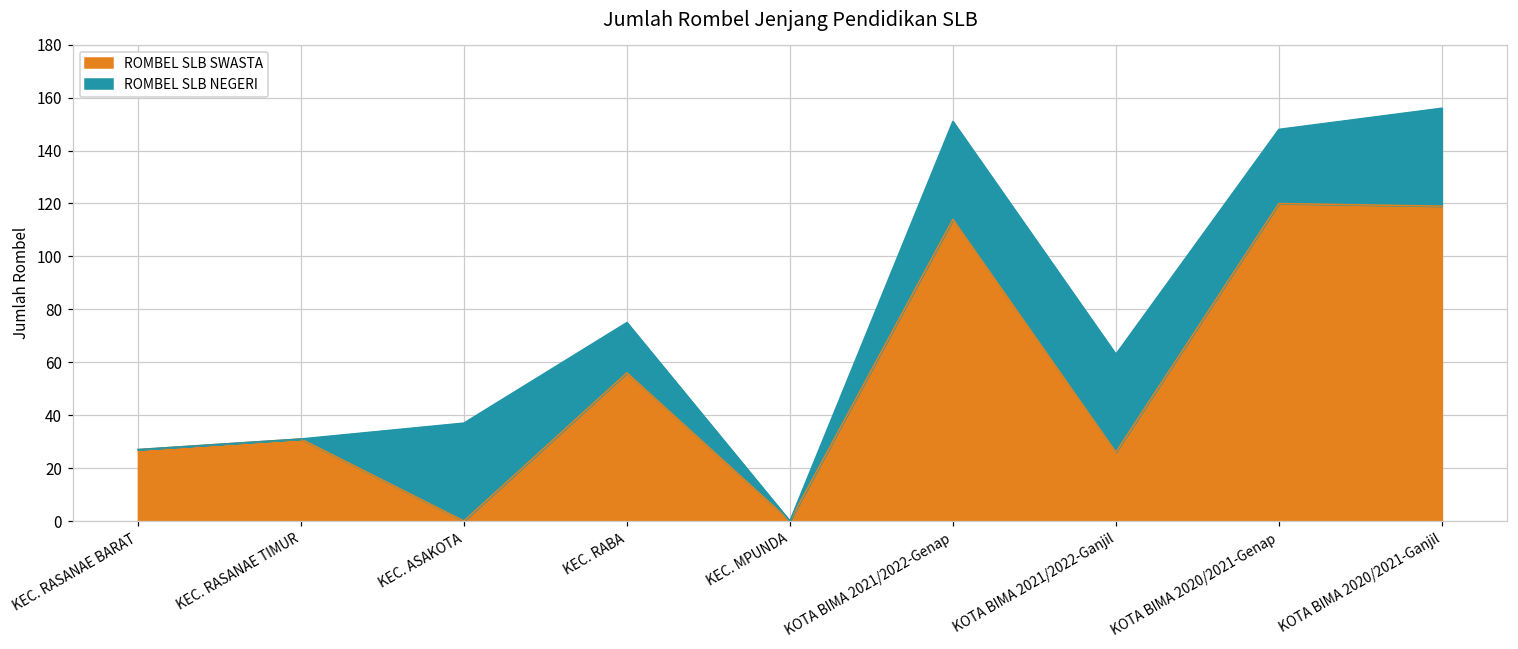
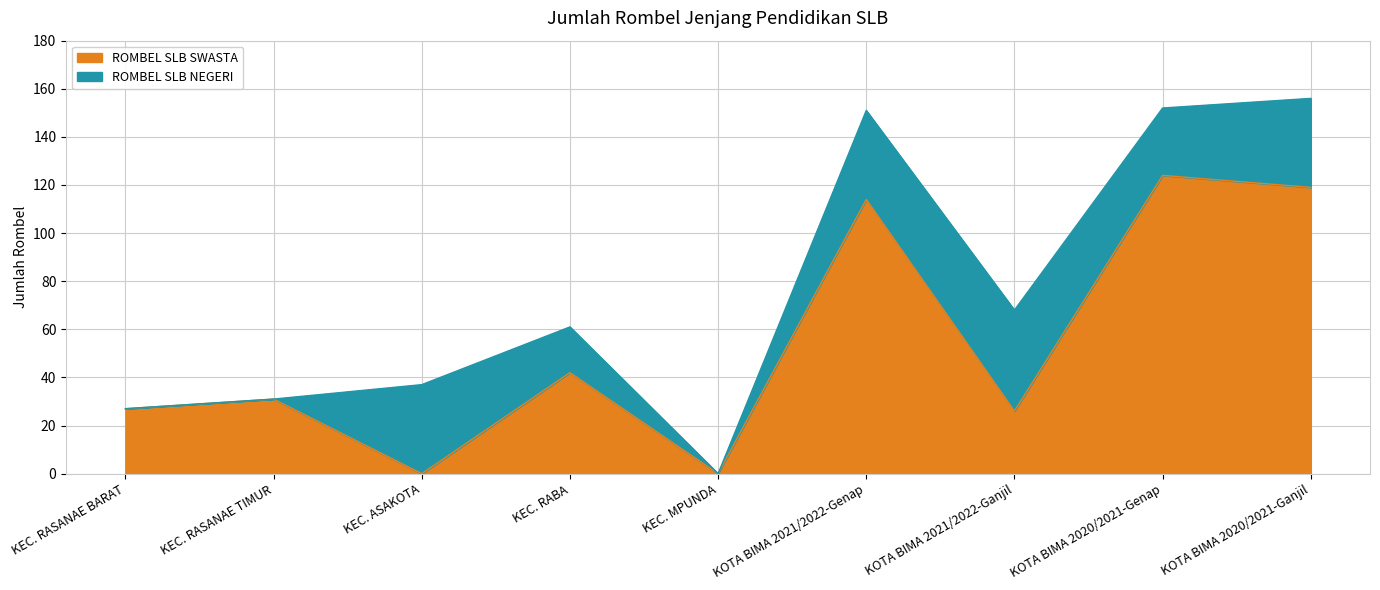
ROMBEL SLB SWASTA, KEC. RABA: 56 -> 42
ROMBEL SLB NEGERI, KOTA BIMA 2021/2022-Ganjil: 37 -> 42
ROMBEL SLB SWASTA, KOTA BIMA 2020/2021-Genap: 120 -> 124
